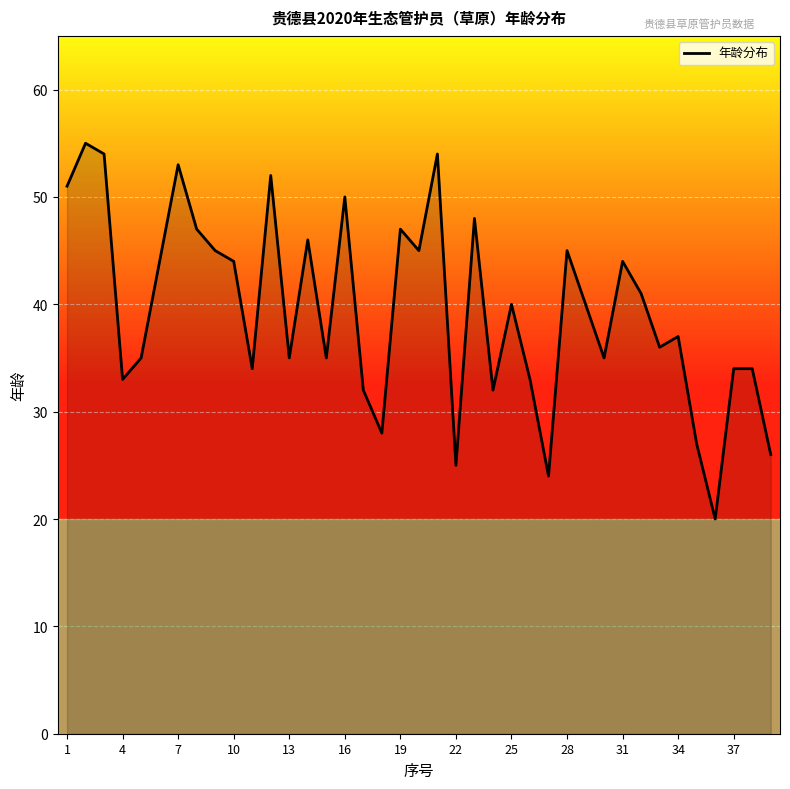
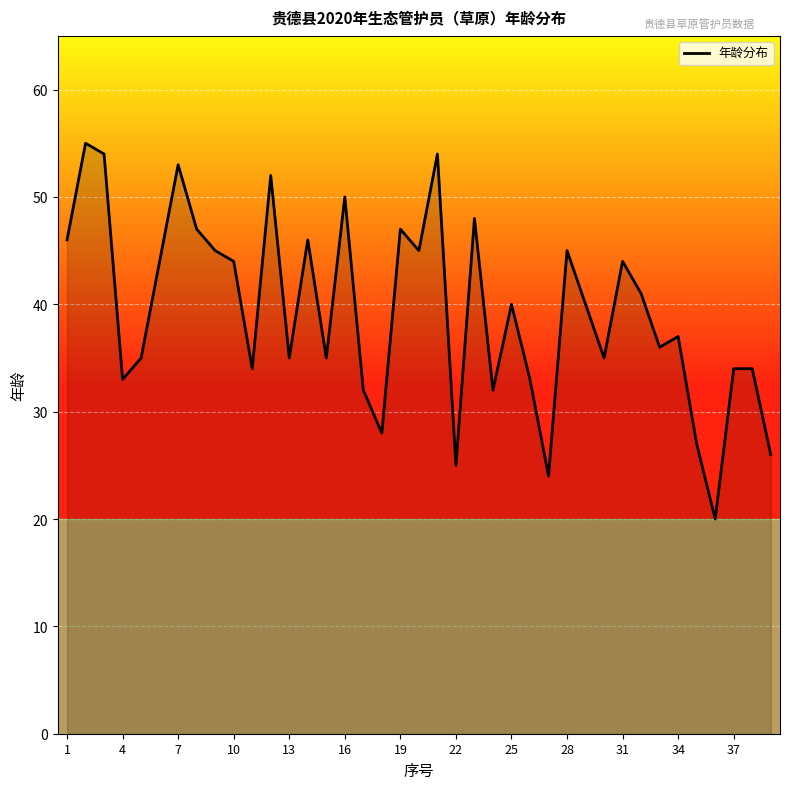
1: 51 -> 46
